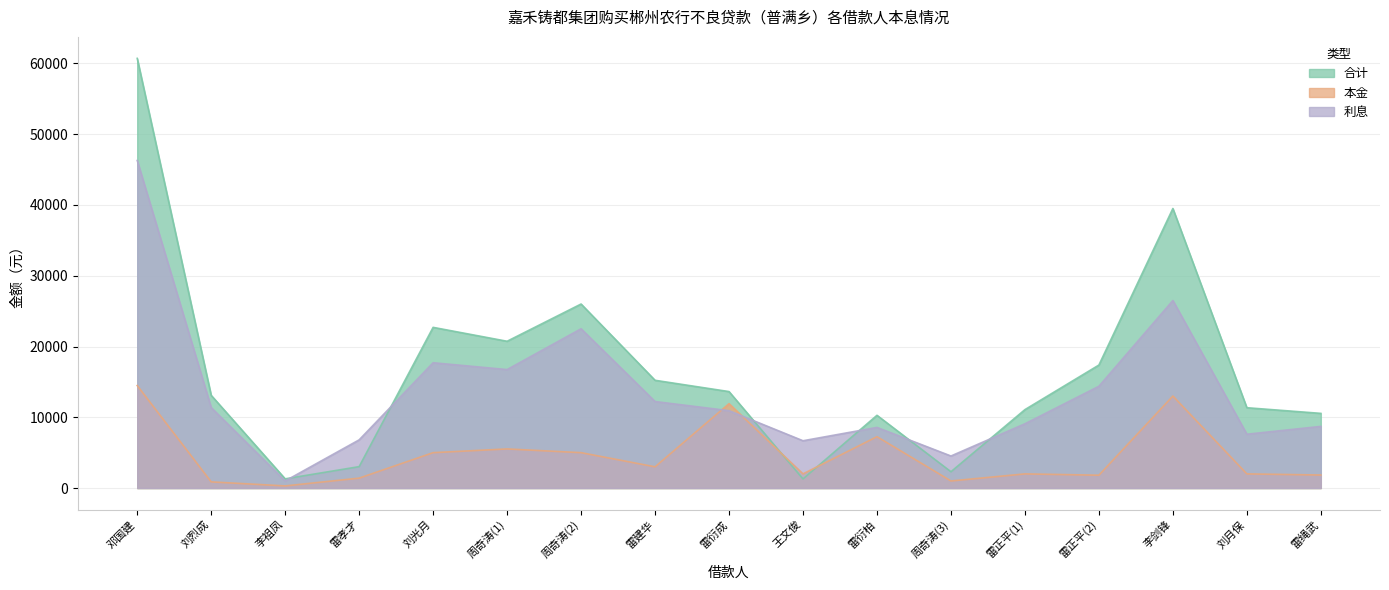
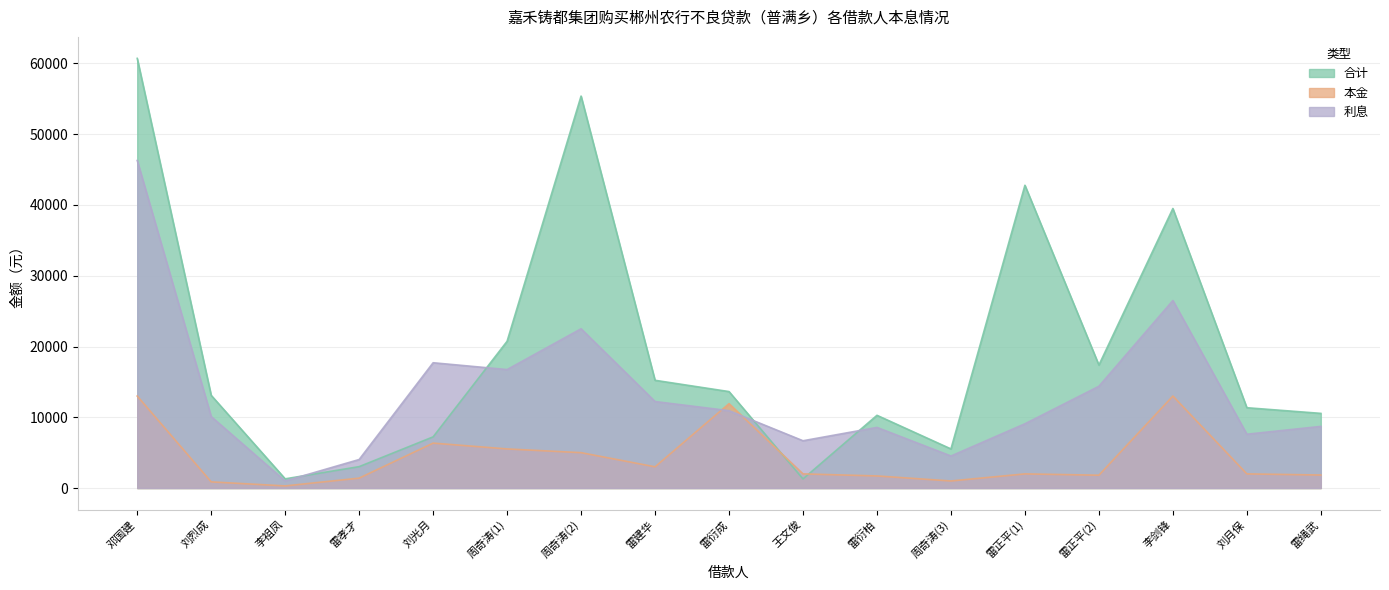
本金, 邓国建: 14000 -> 13000
利息, 刘烈成: 11000 -> 10000
利息, 雷孝才: 7000 -> 4000
合计, 刘光月: 23000 -> 7000
本金, 刘光月: 5000 -> 6000
合计, 周奇涛(2): 26000 -> 55000
本金, 雷衍柏: 7000 -> 2000
合计, 周奇涛(3): 2000 -> 6000
合计, 雷正平(1): 11000 -> 43000
